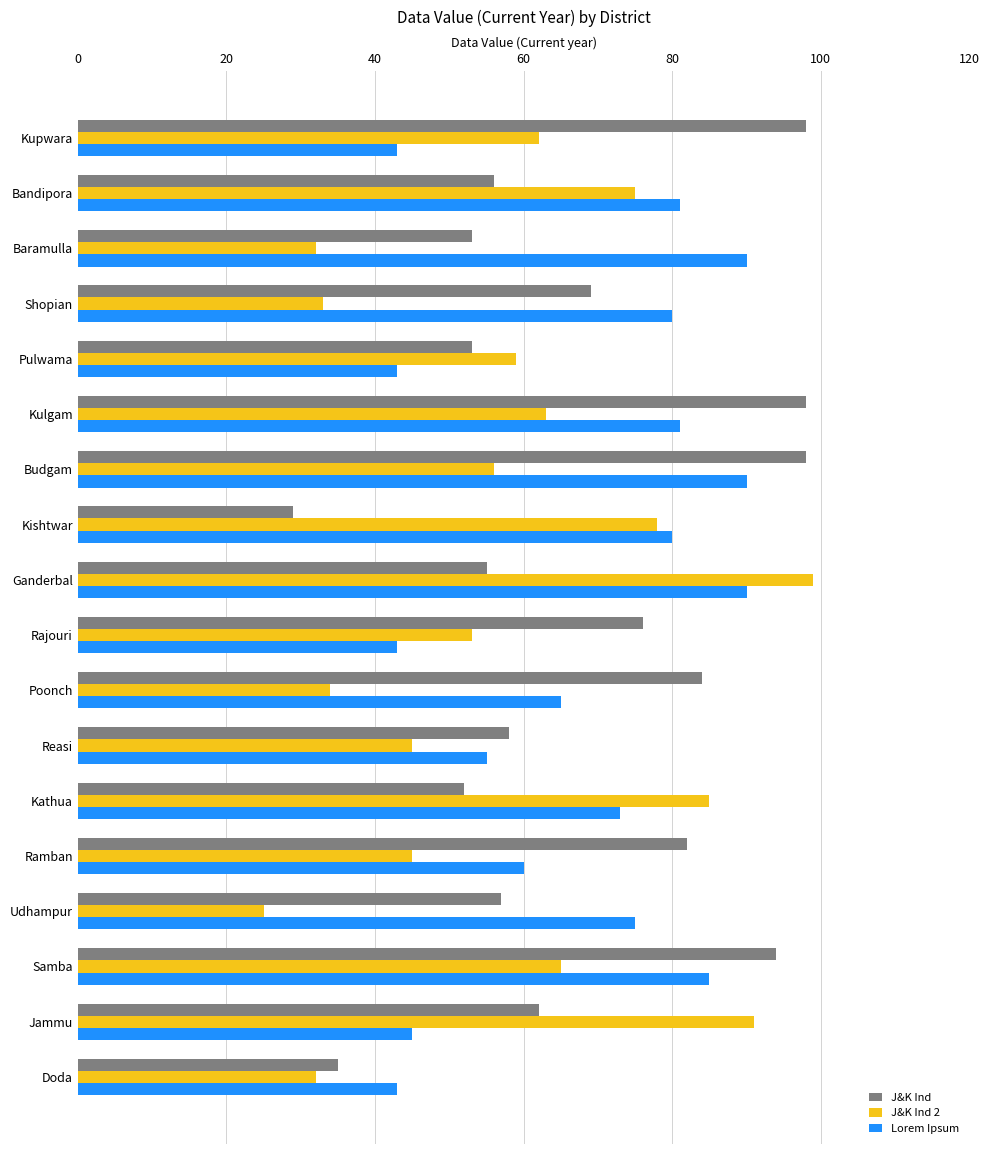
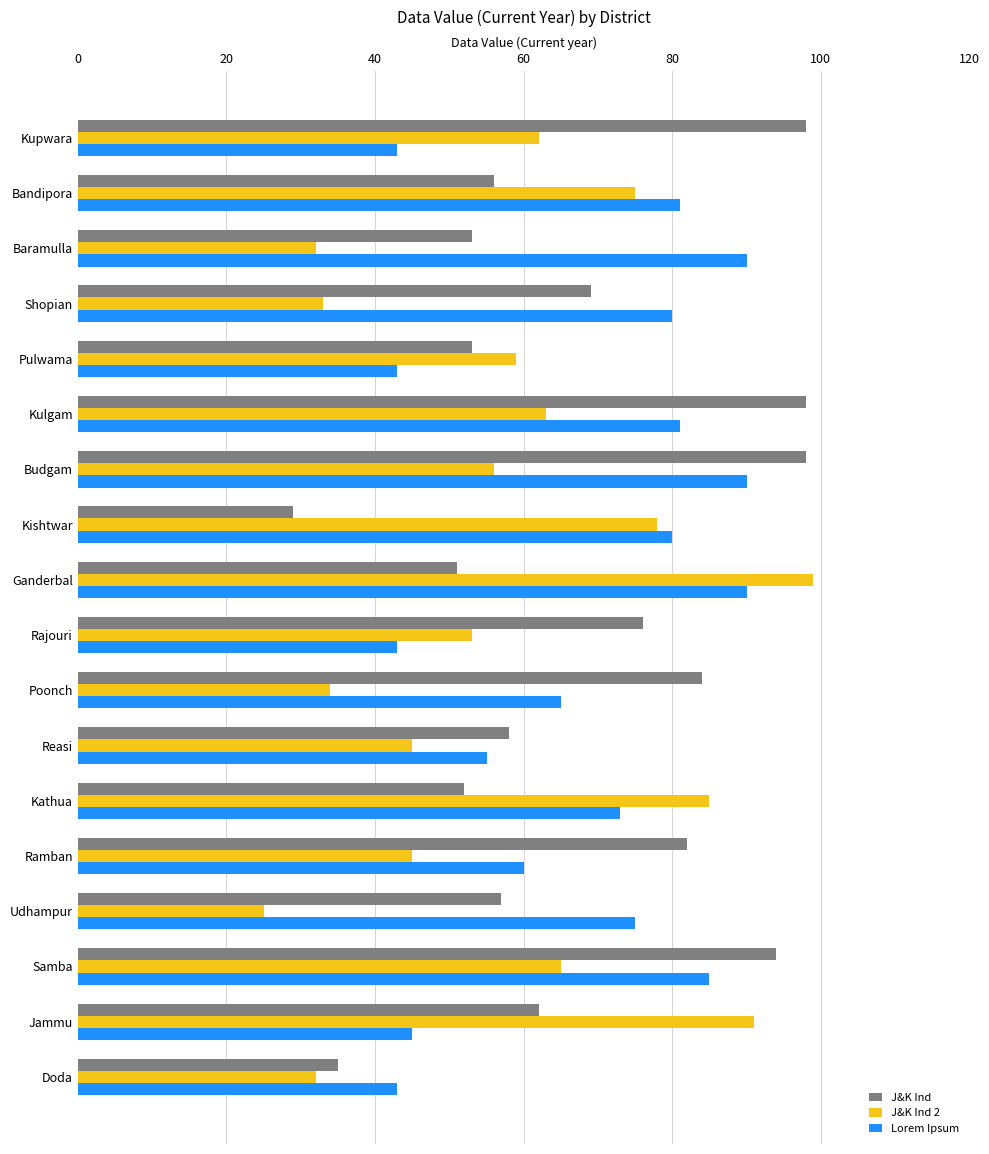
J&K Ind, Ganderbal: 55 -> 51
